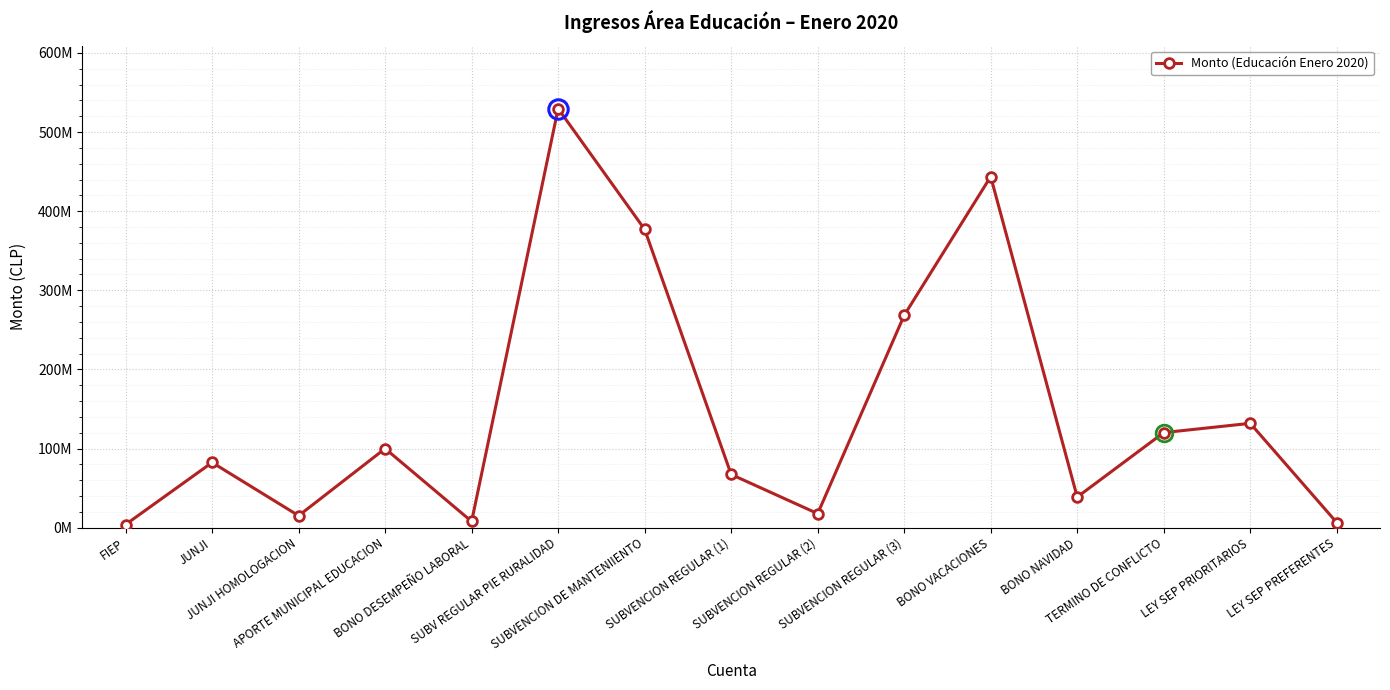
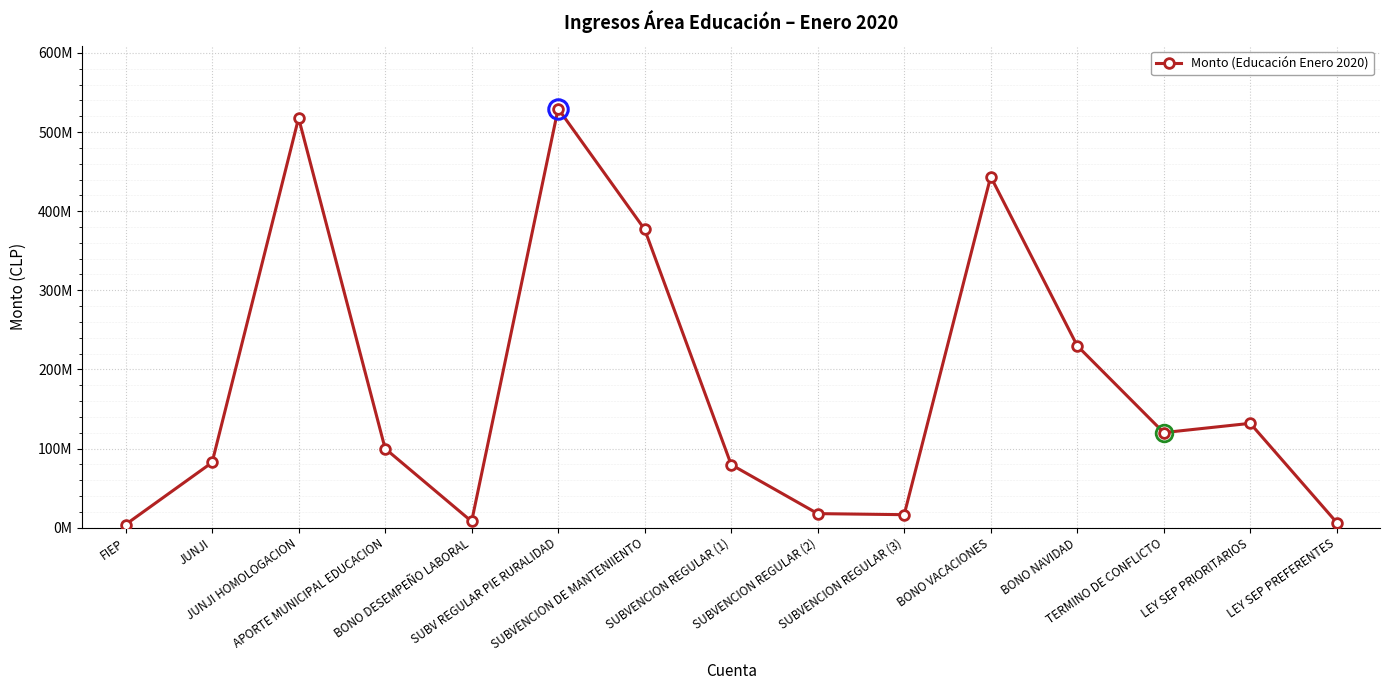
Monto (Educación Enero 2020), JUNJI HOMOLOGACION: 20000000 -> 520000000
Monto (Educación Enero 2020), SUBVENCION REGULAR (1): 70000000 -> 80000000
Monto (Educación Enero 2020), SUBVENCION REGULAR (3): 270000000 -> 20000000
Monto (Educación Enero 2020), BONO NAVIDAD: 40000000 -> 230000000
